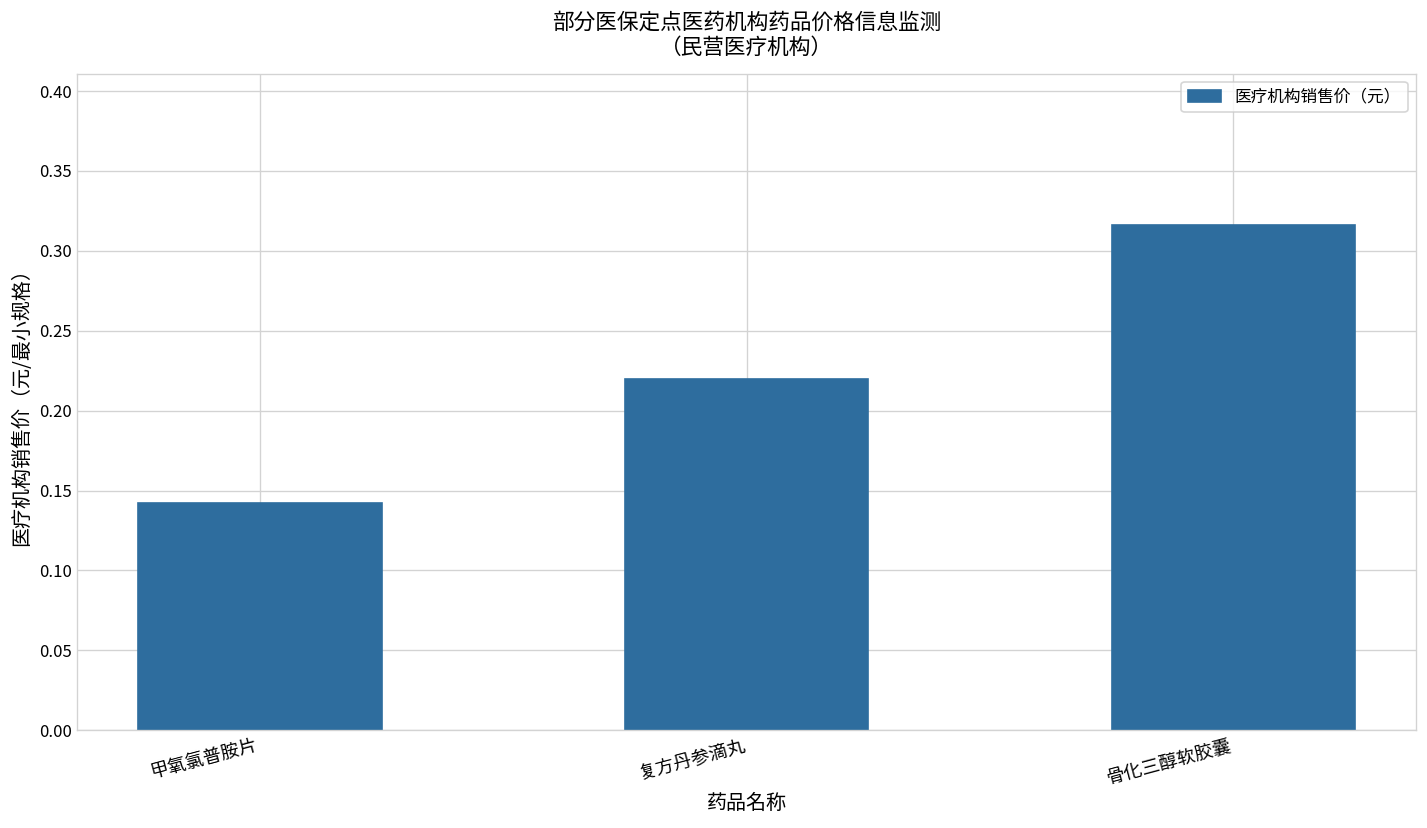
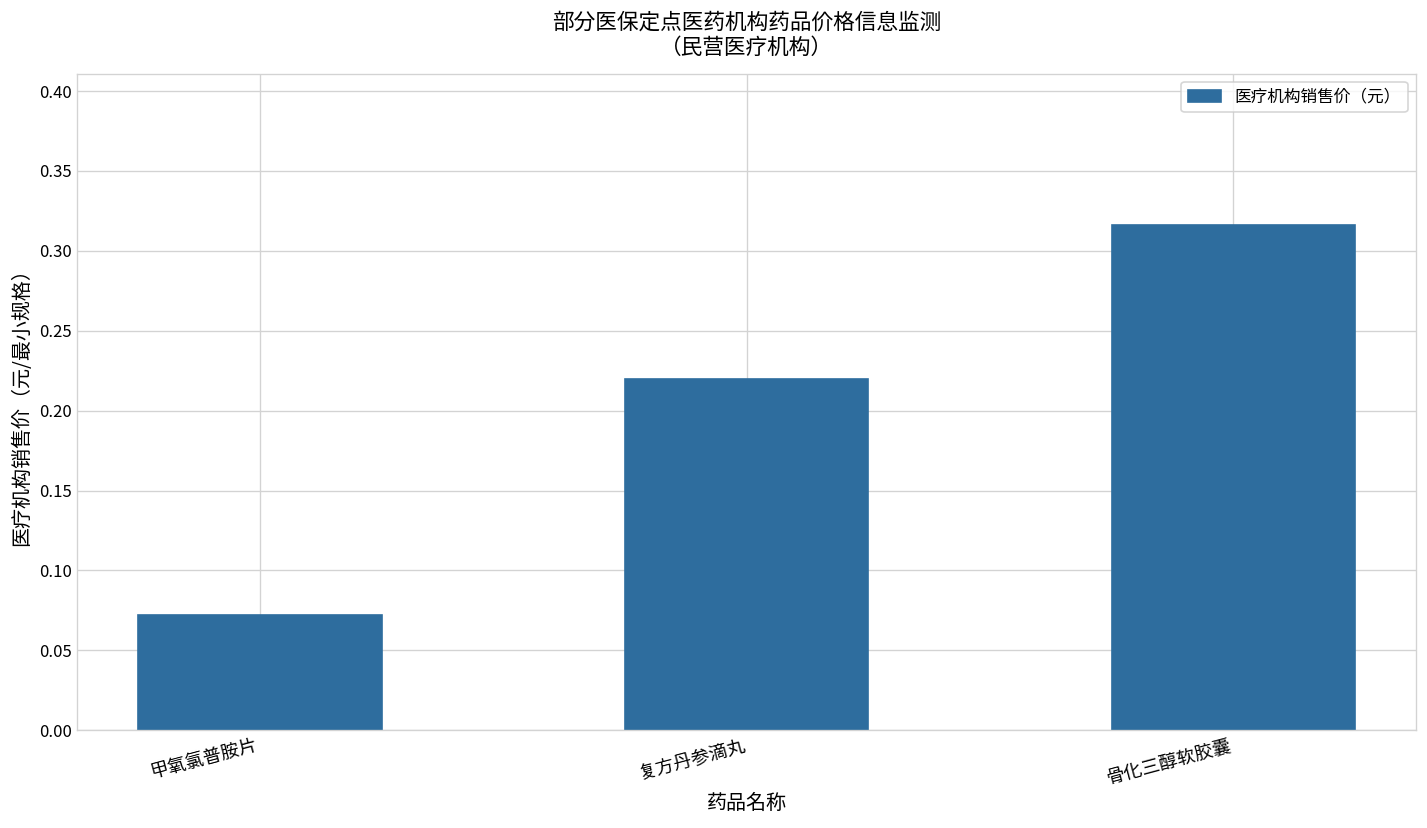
甲氧氯普胺片: 0.142 -> 0.072
